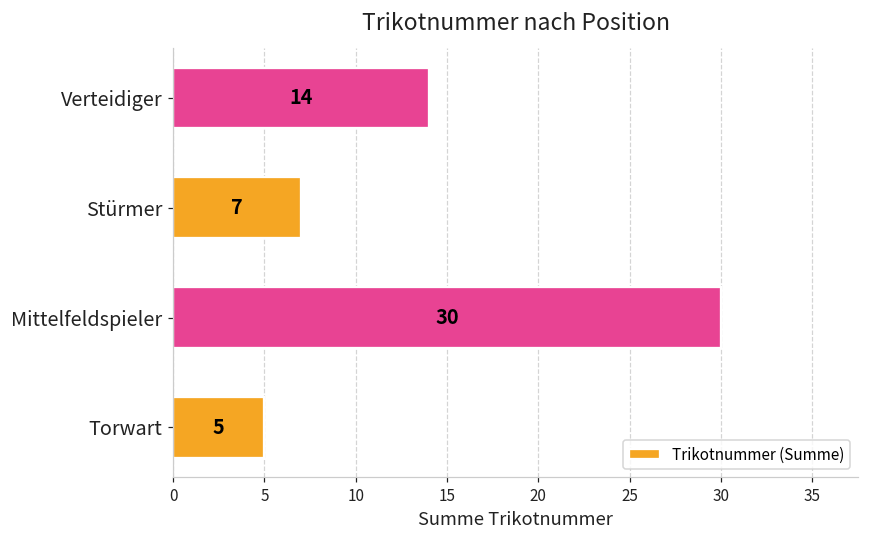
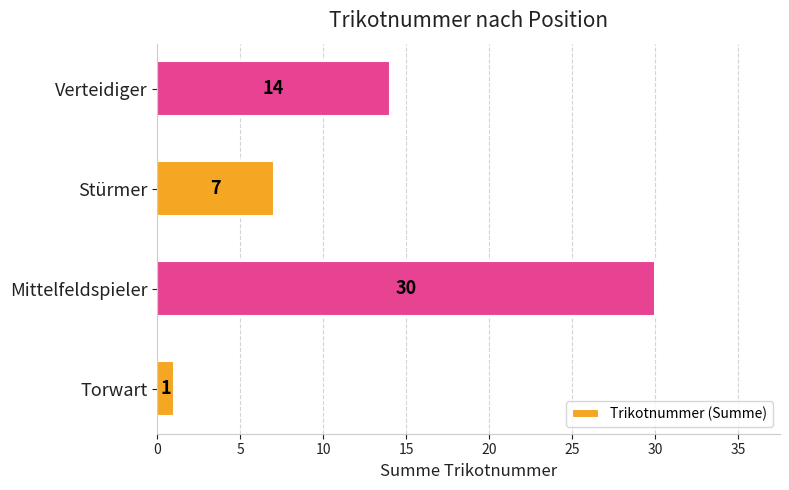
Torwart: 5 -> 1
